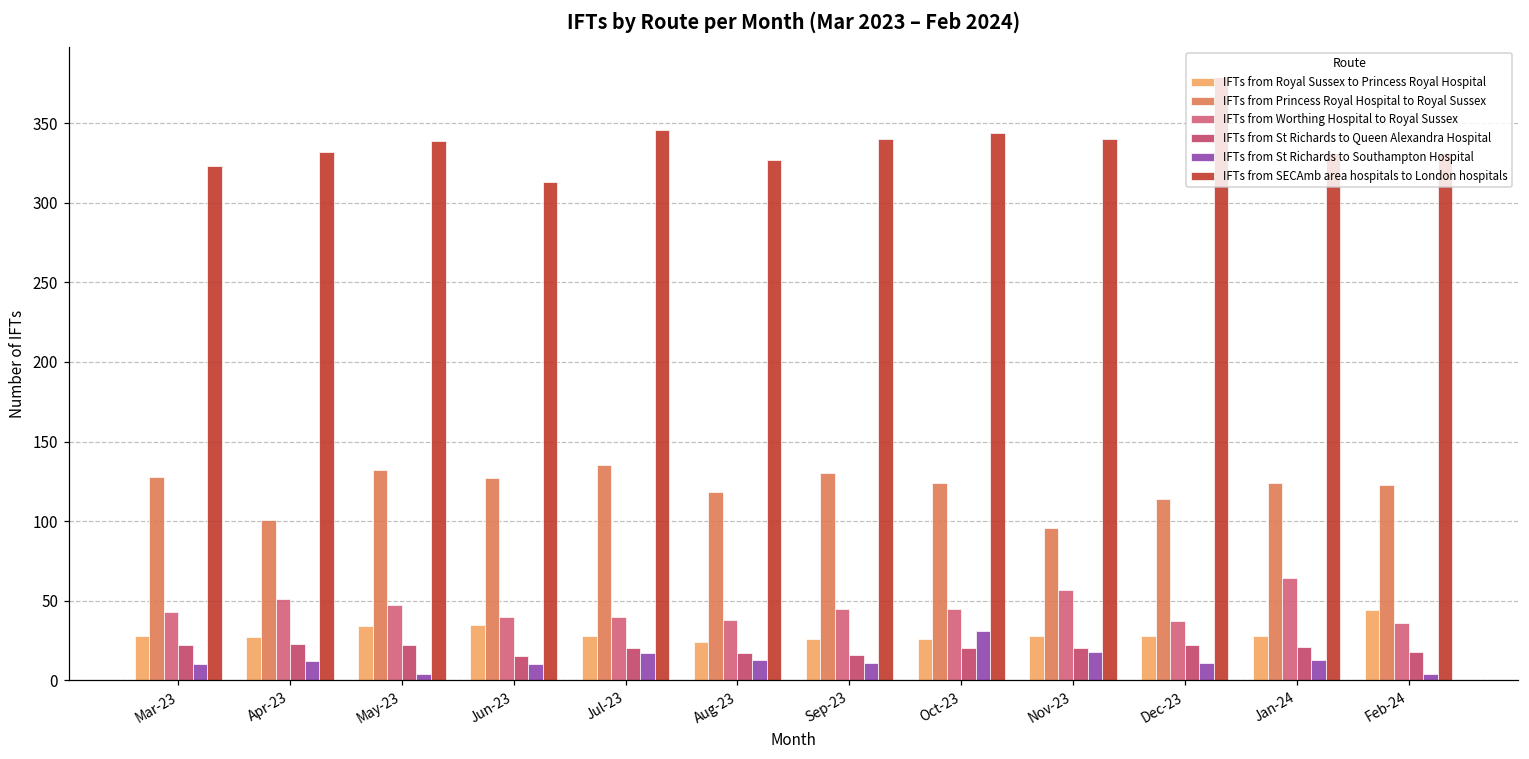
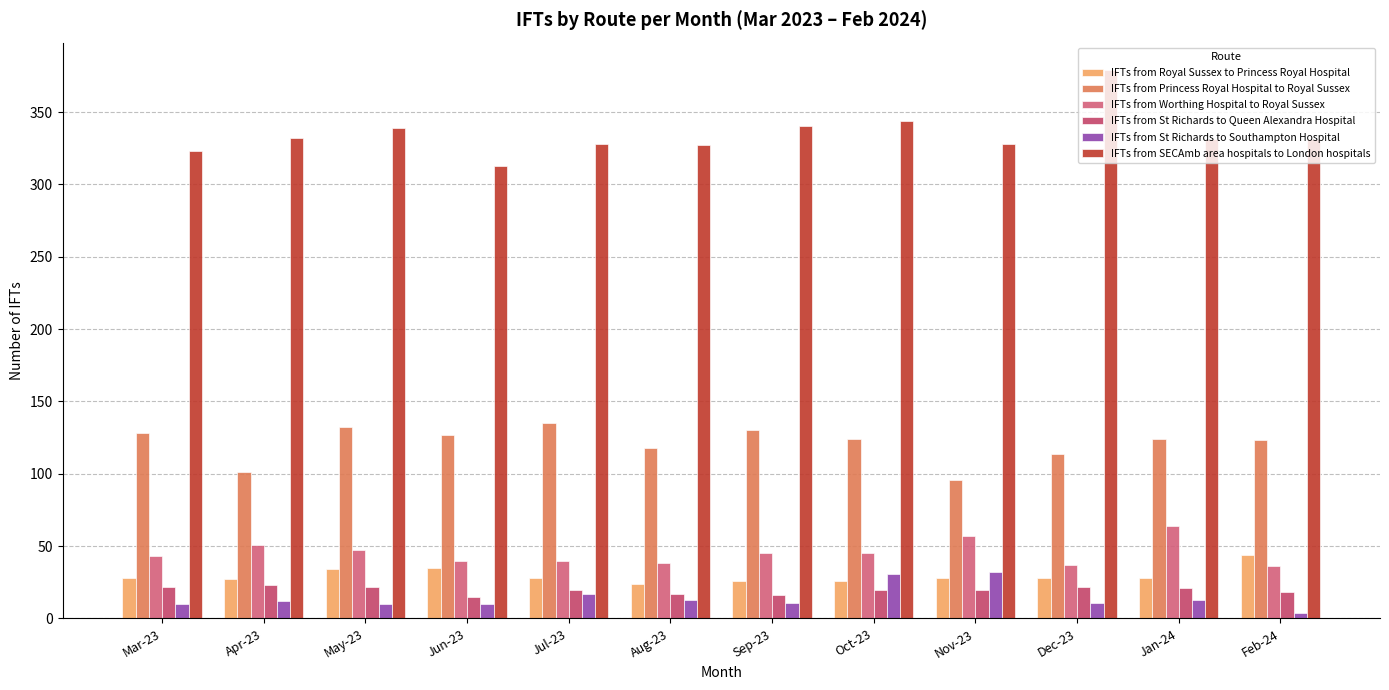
IFTs from St Richards to Southampton Hospital, May-23: 4 -> 10
IFTs from SECAmb area hospitals to London hospitals, Jul-23: 346 -> 328
IFTs from St Richards to Southampton Hospital, Nov-23: 18 -> 32
IFTs from SECAmb area hospitals to London hospitals, Nov-23: 340 -> 328
